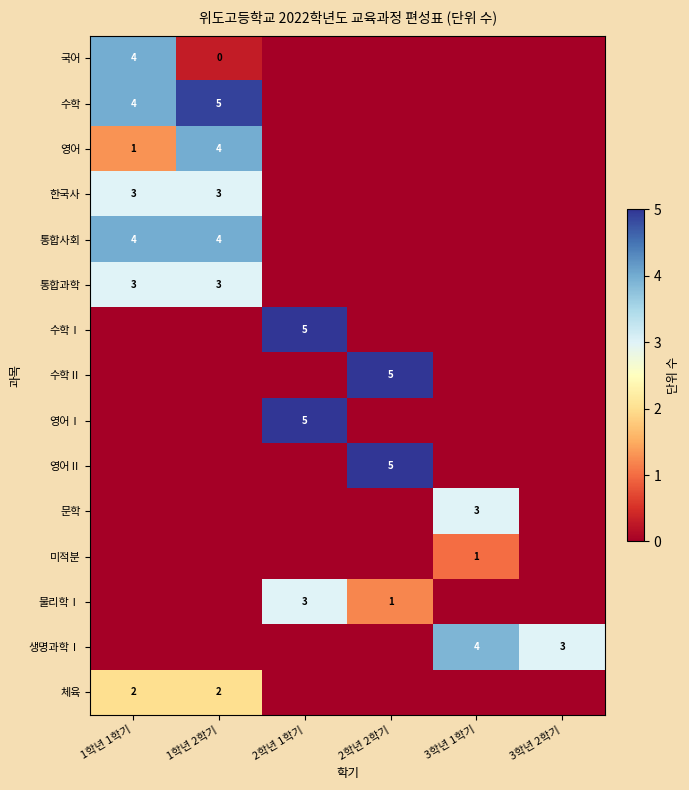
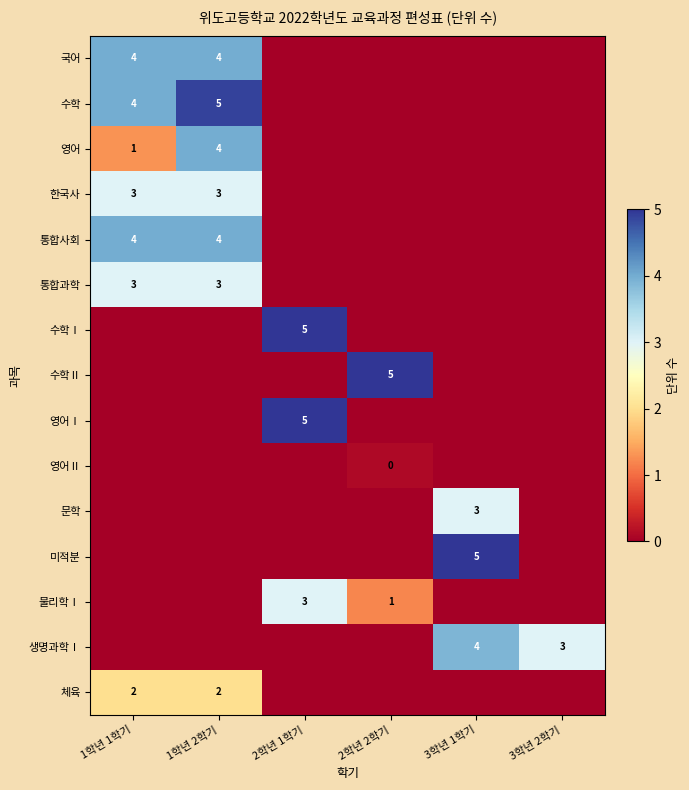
국어, 1학년 2학기: 0 -> 4
영어Ⅱ, 2학년 2학기: 5 -> 0
미적분, 3학년 1학기: 1 -> 5
